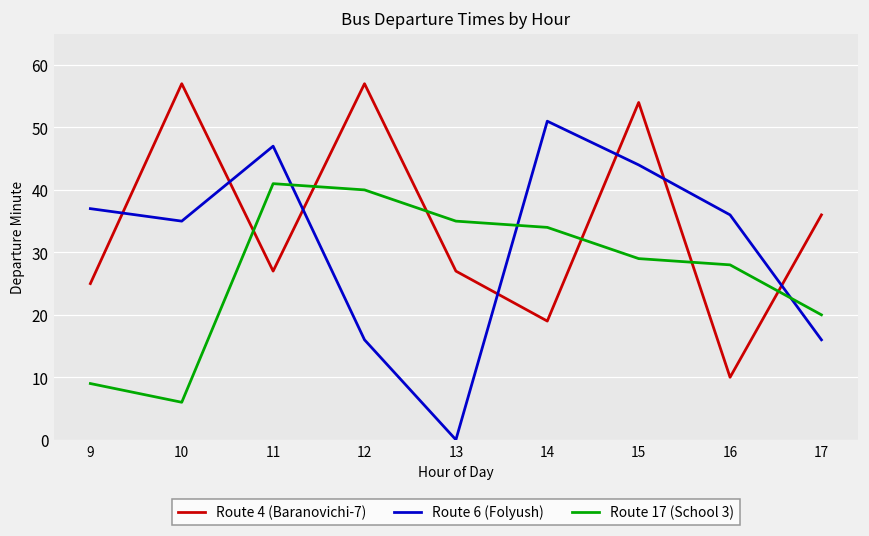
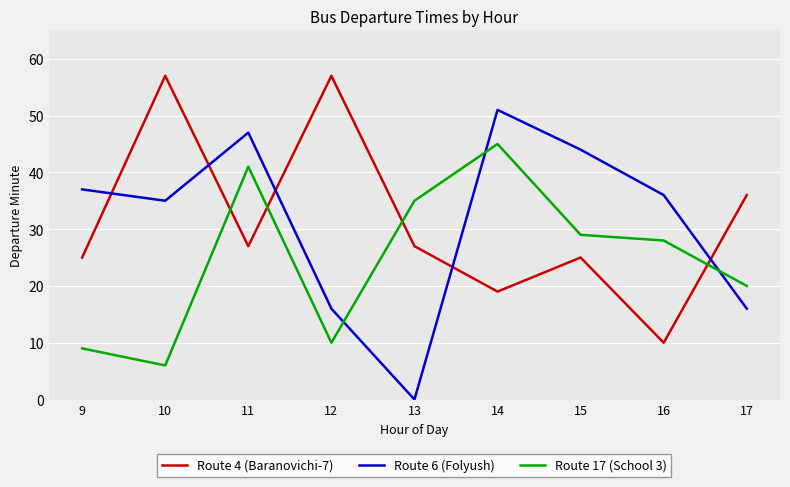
Route 17 (School 3), 12: 40 -> 10
Route 17 (School 3), 14: 34 -> 45
Route 4 (Baranovichi-7), 15: 54 -> 25
